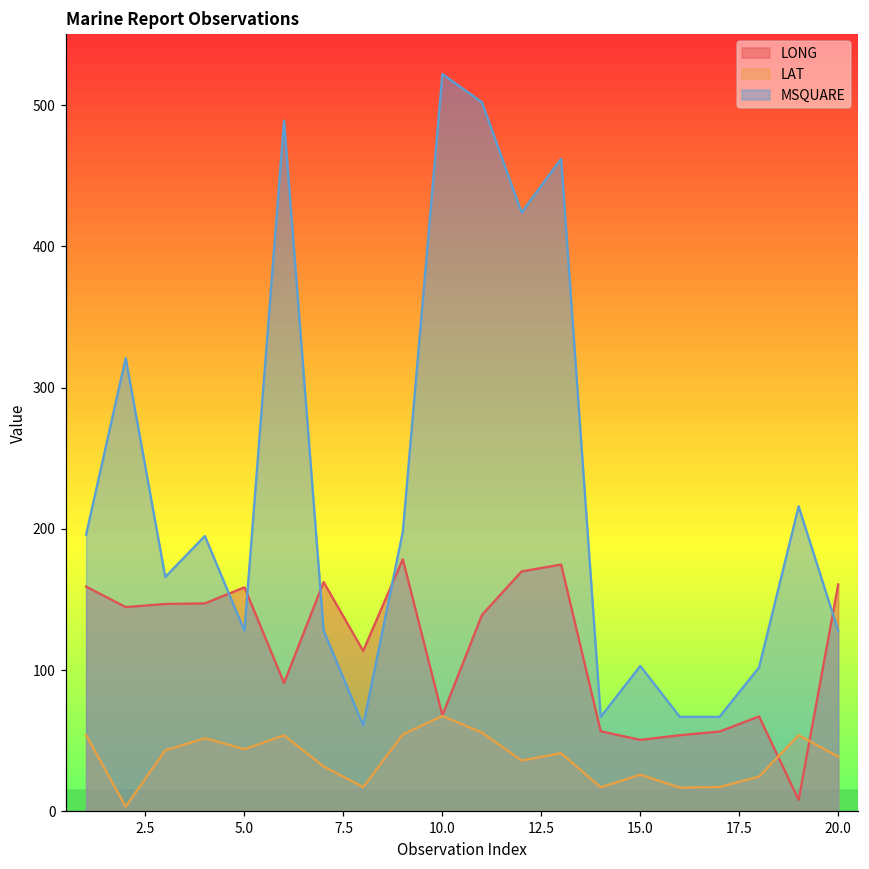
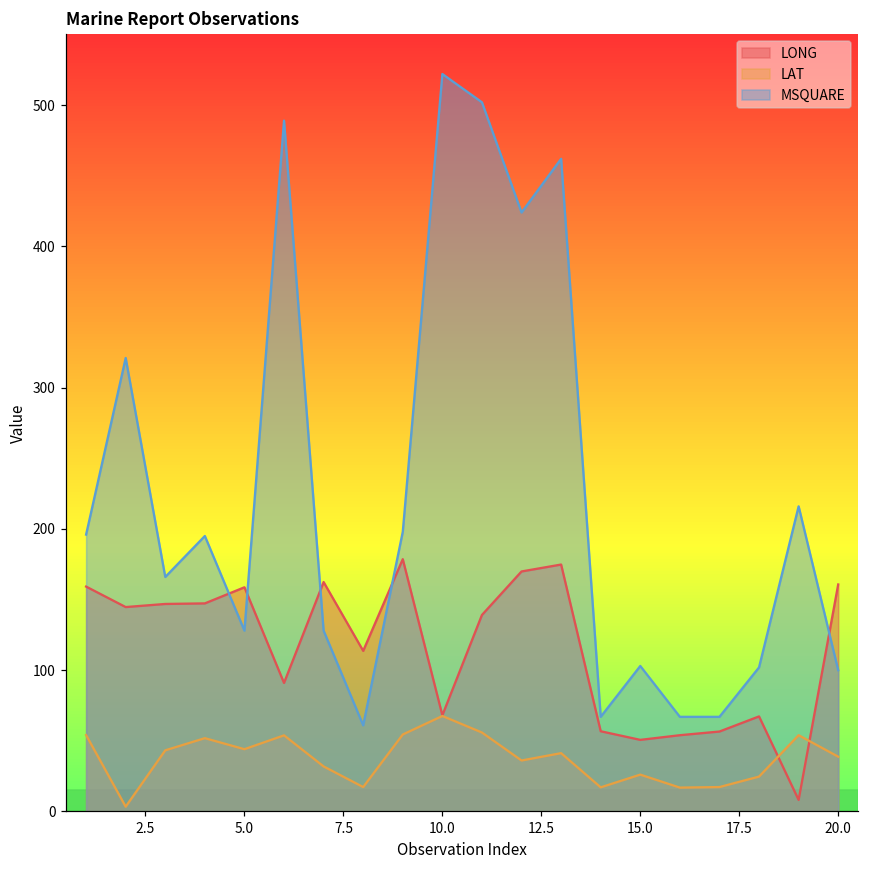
MSQUARE, 20.0: 128 -> 100
